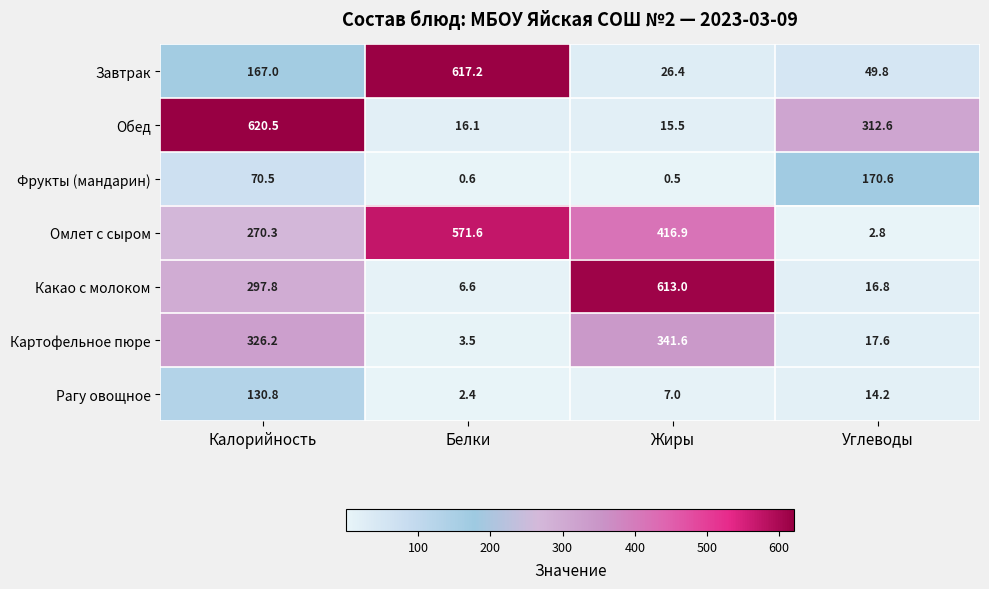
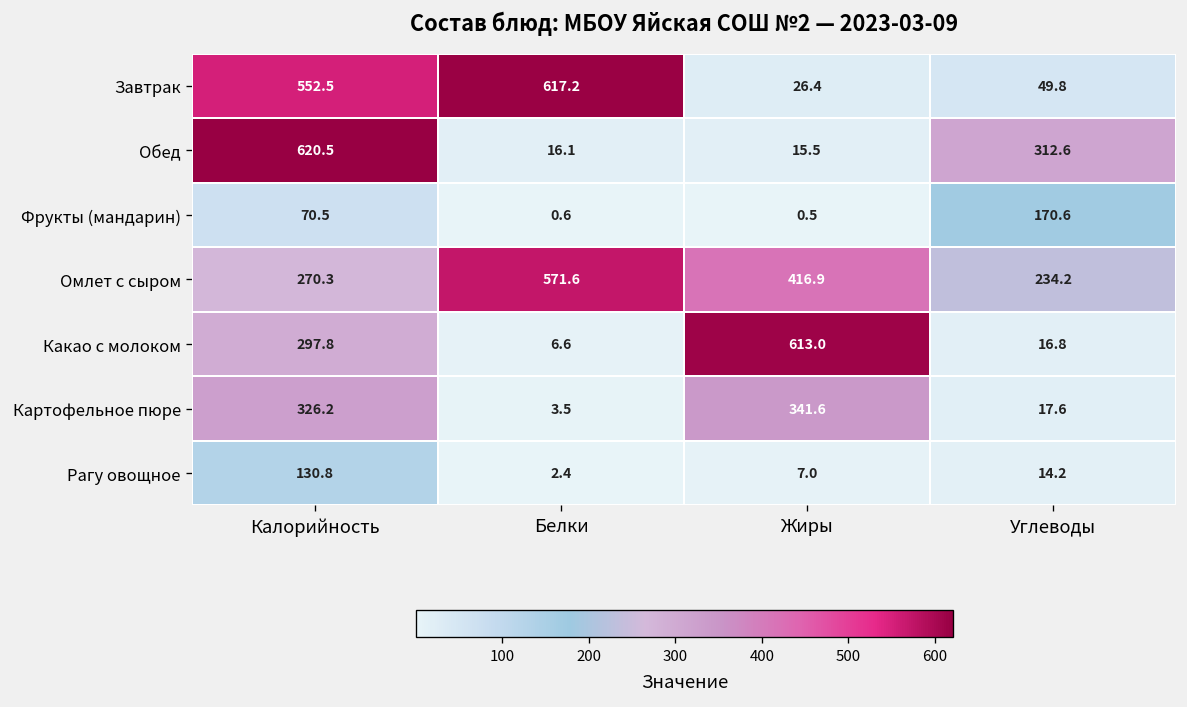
Завтрак, Калорийность: 167.0 -> 552.5
Омлет с сыром, Углеводы: 2.8 -> 234.2
